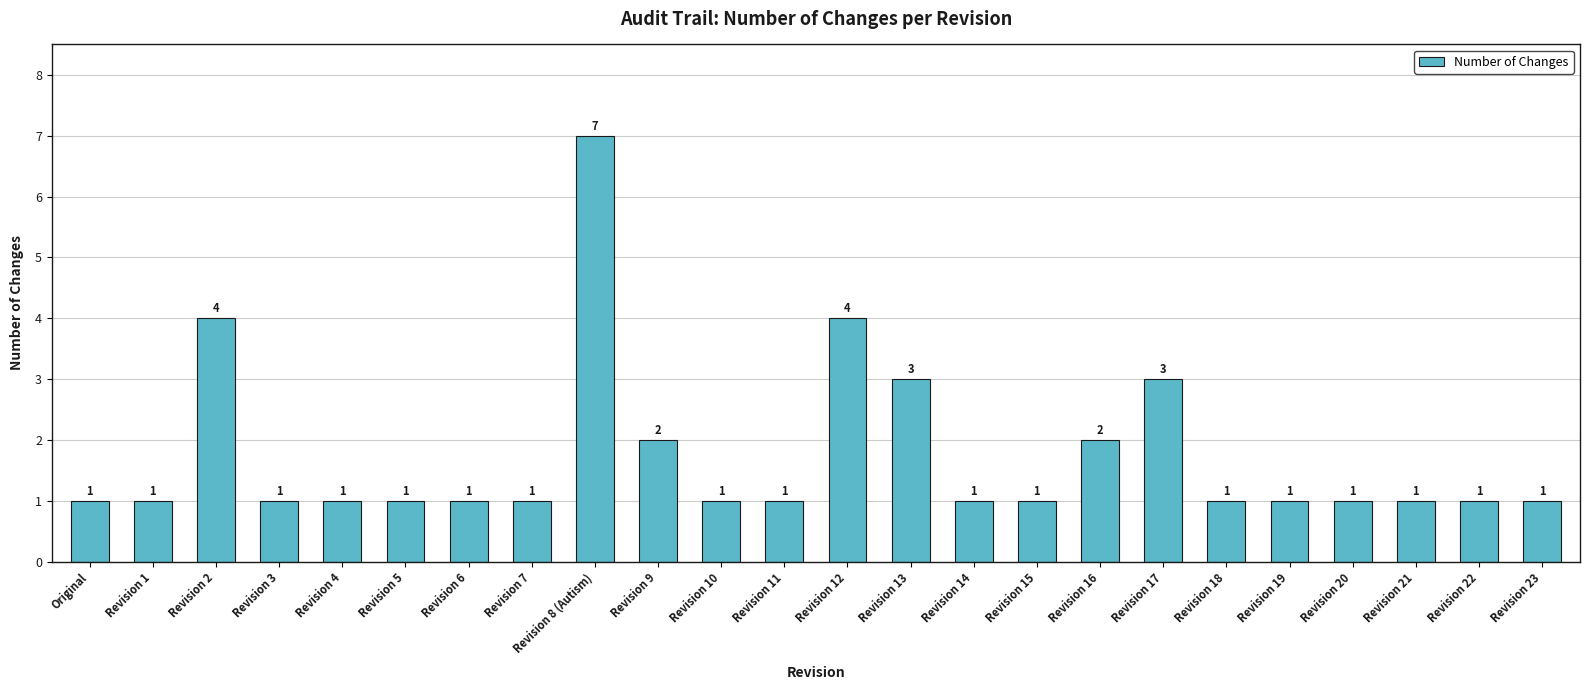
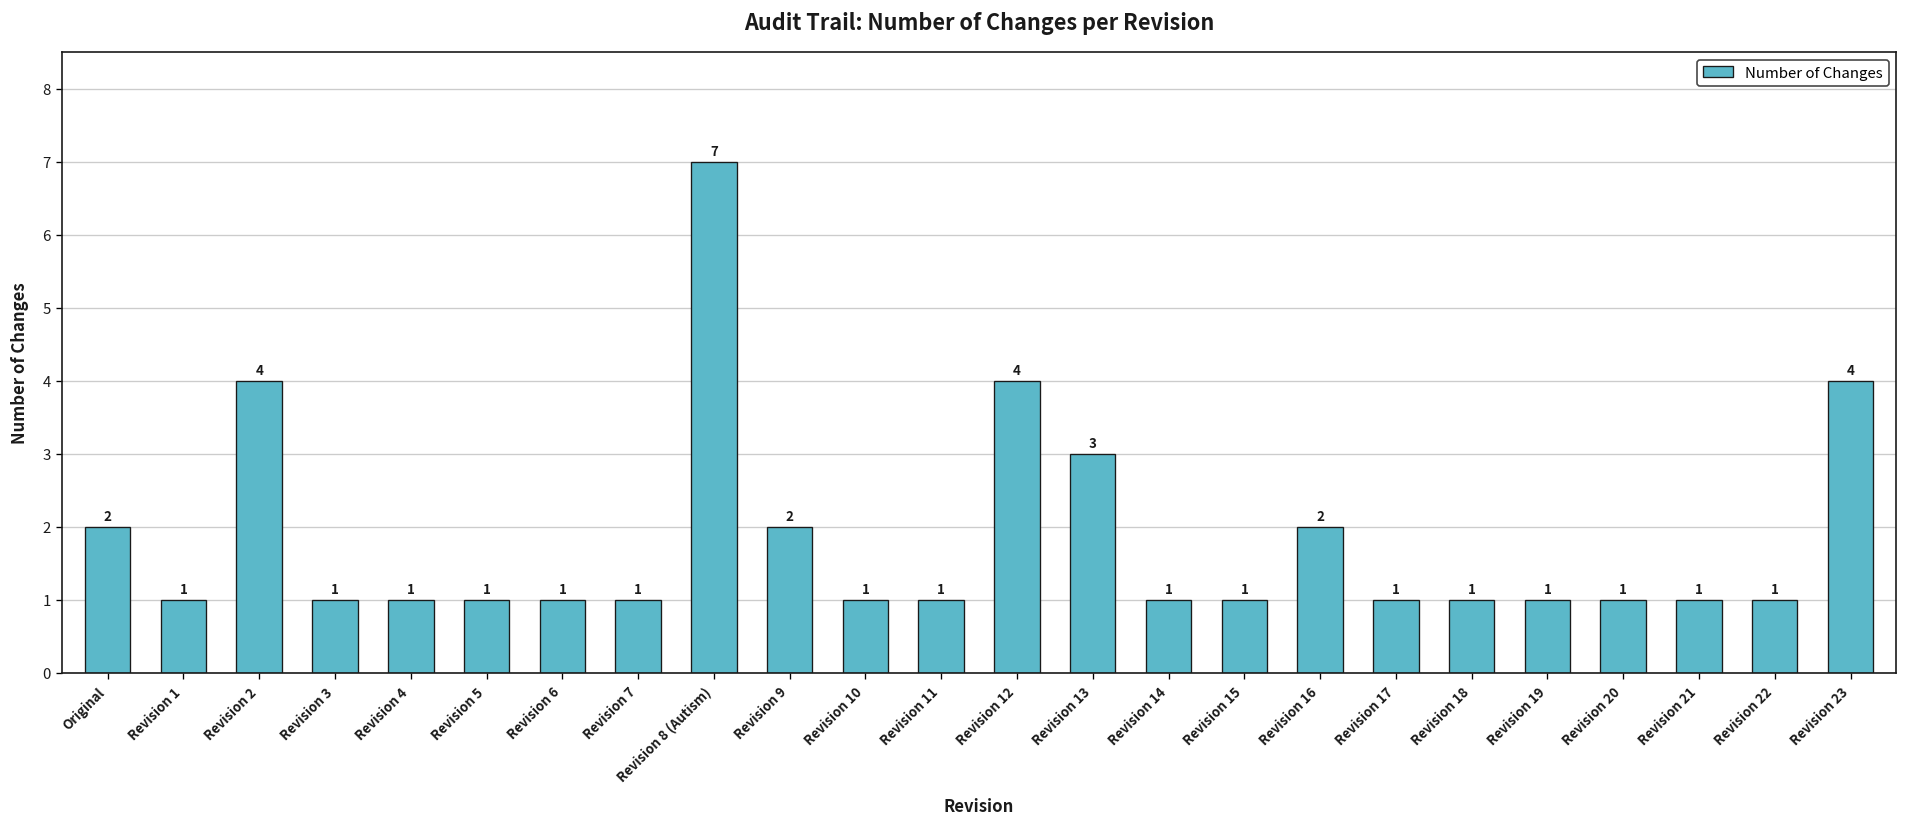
Original: 1 -> 2
Revision 17: 3 -> 1
Revision 23: 1 -> 4
